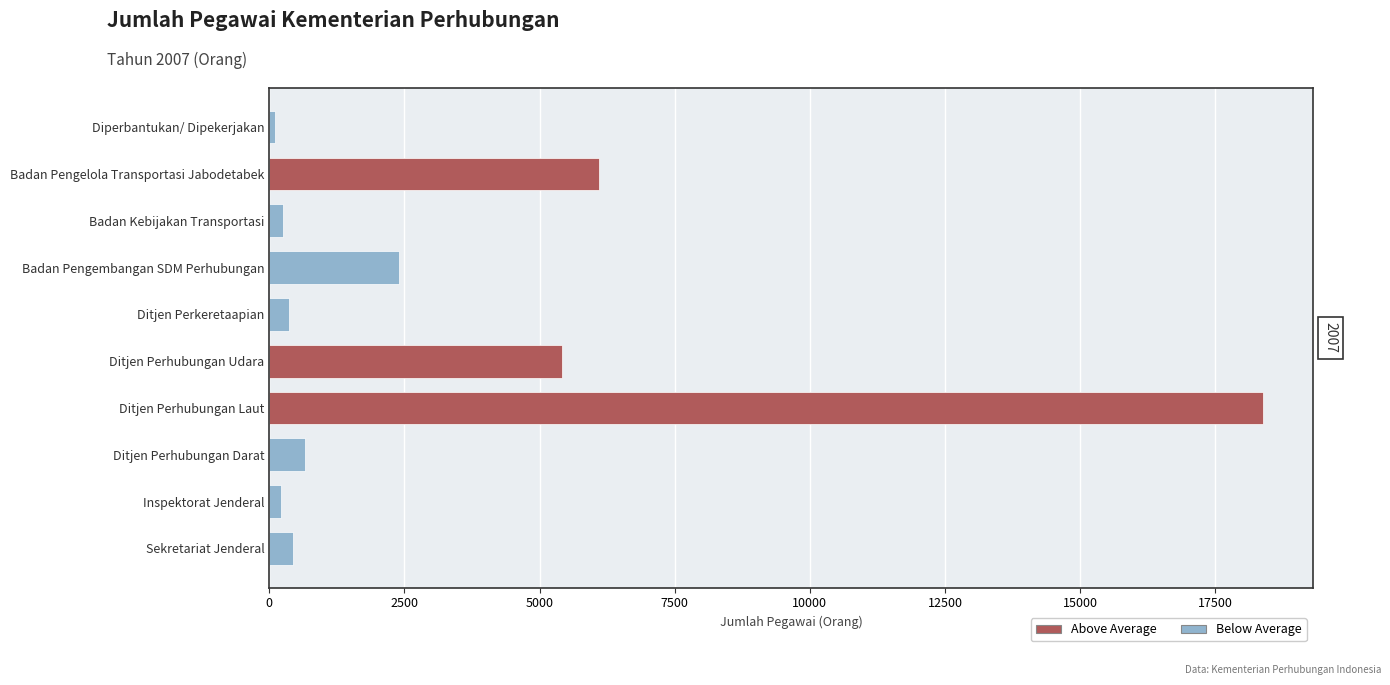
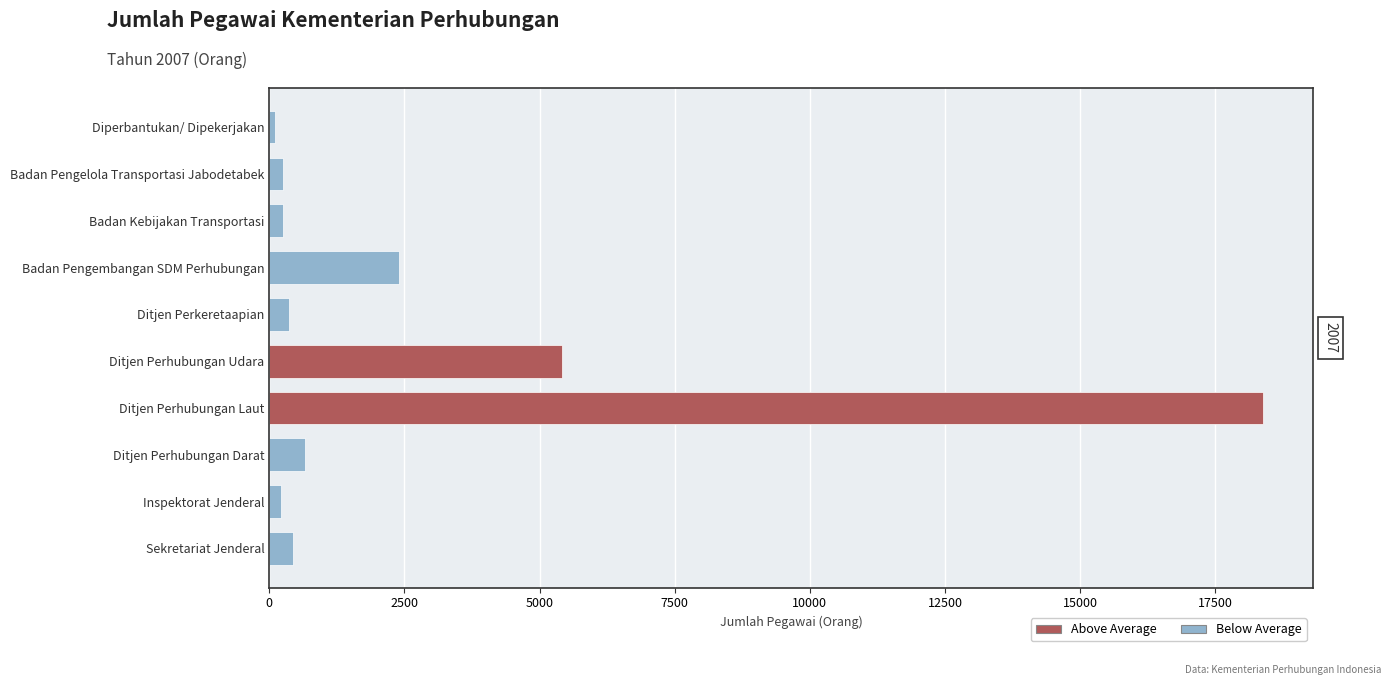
Badan Pengelola Transportasi Jabodetabek: 6100 -> 300
